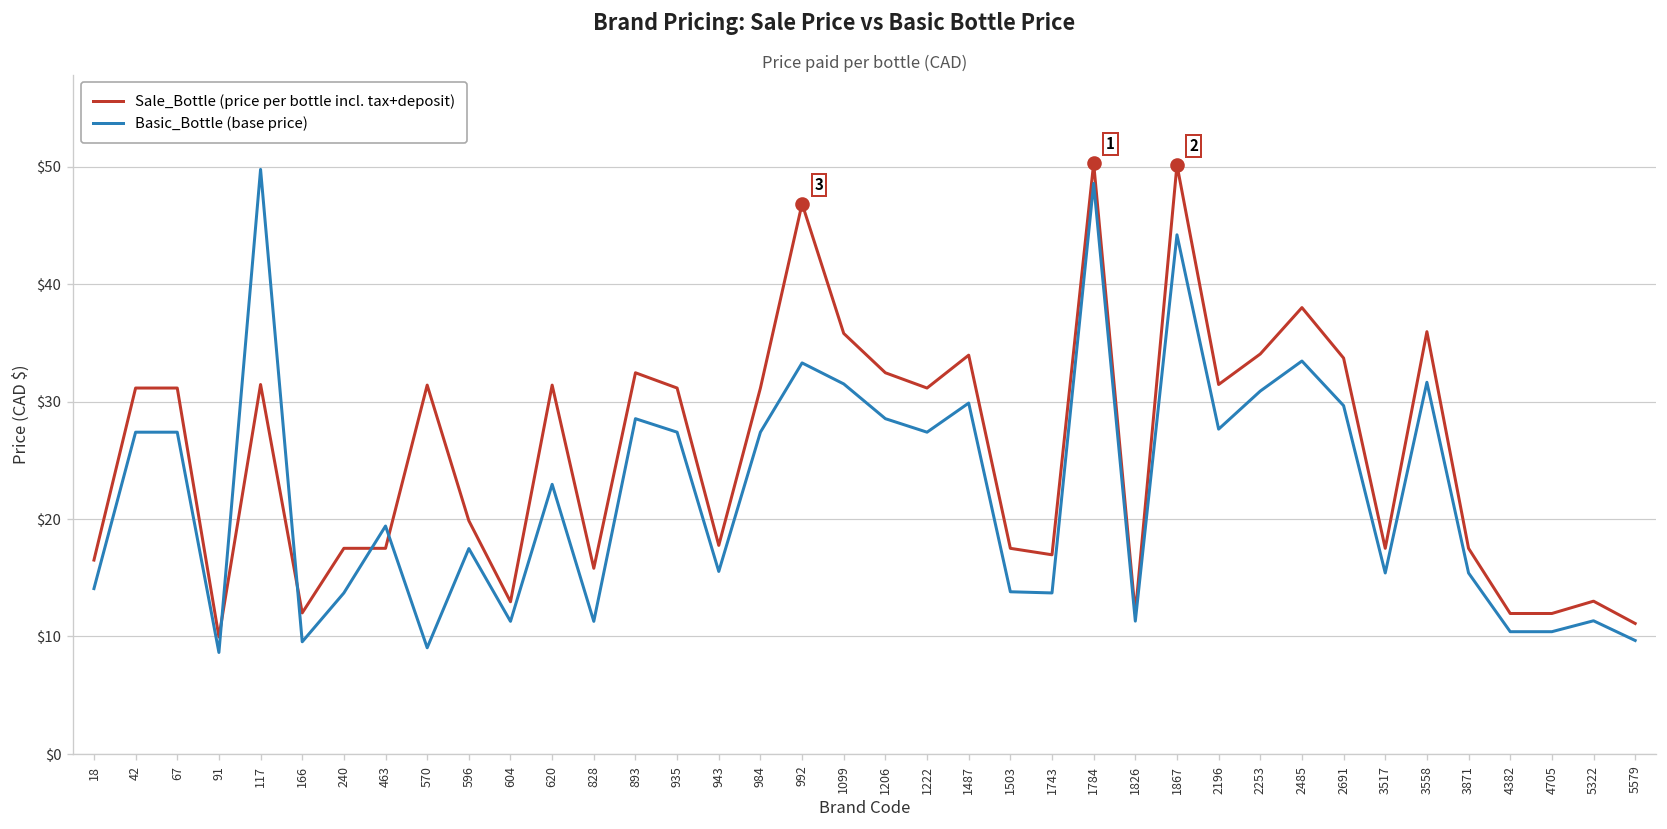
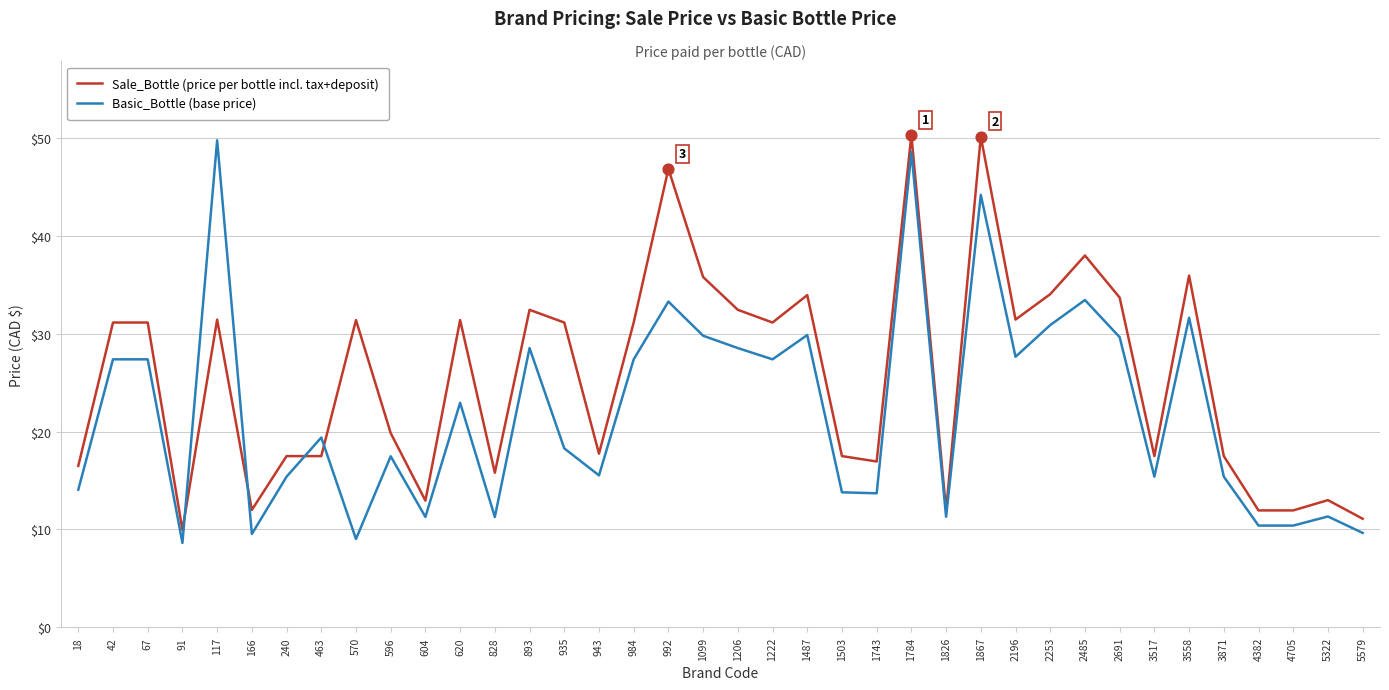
Basic_Bottle (base price), 240: $14 -> $15
Basic_Bottle (base price), 935: $27 -> $18
Basic_Bottle (base price), 1099: $32 -> $30
